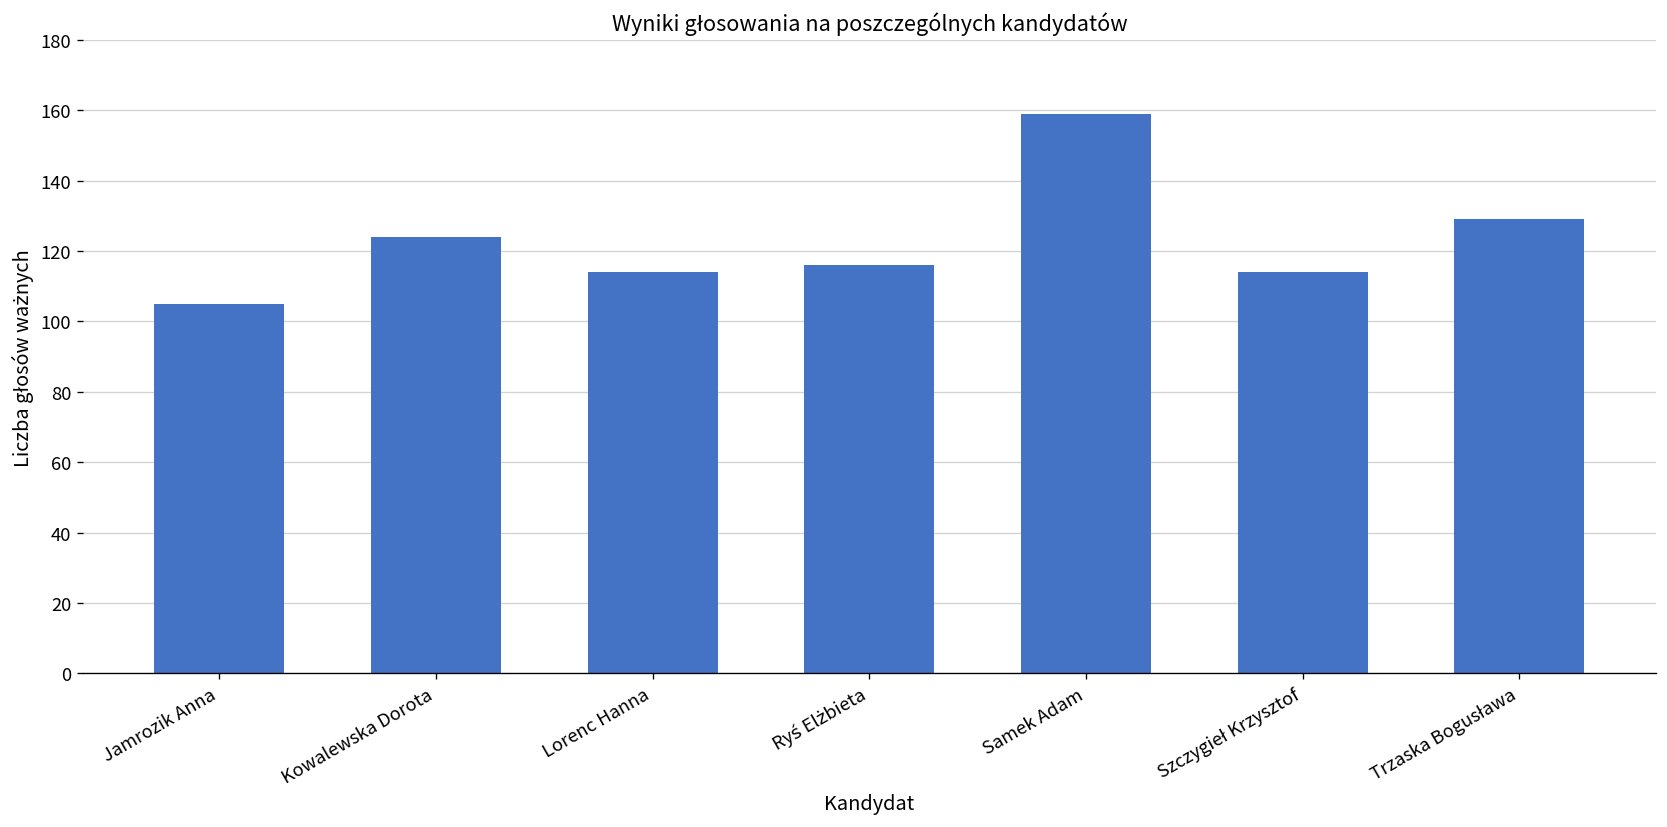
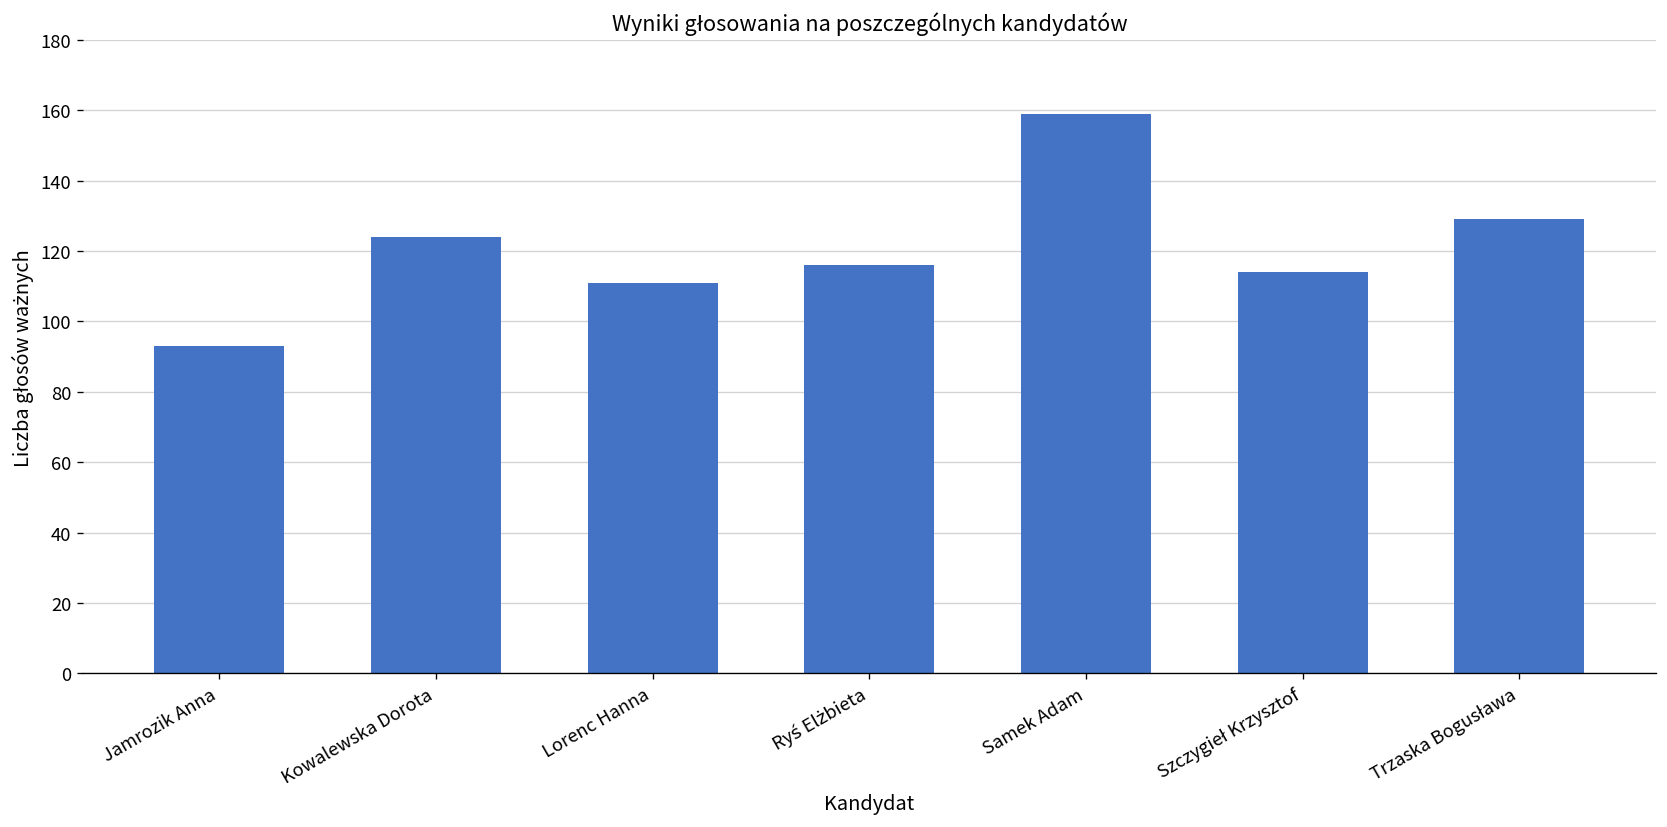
Jamrozik Anna: 105 -> 93
Lorenc Hanna: 114 -> 111
